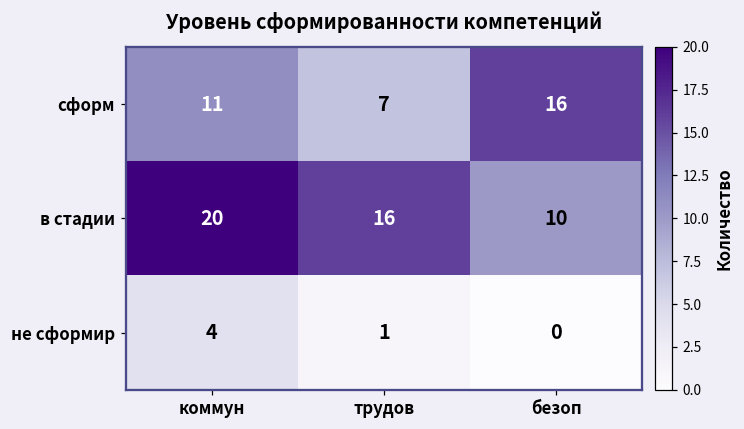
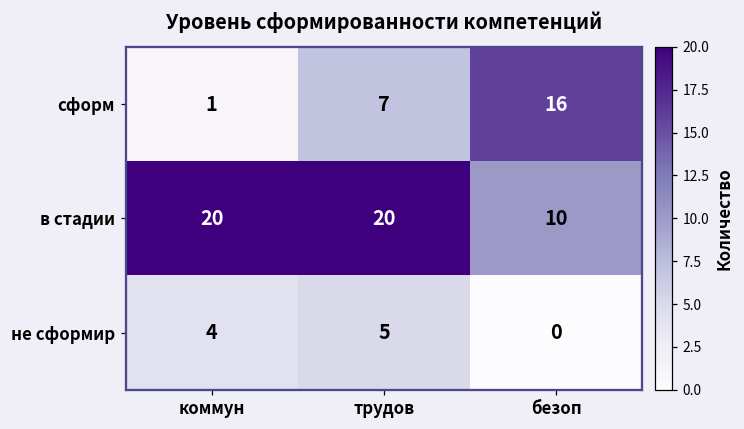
сформ, коммун: 11 -> 1
в стадии, трудов: 16 -> 20
не сформир, трудов: 1 -> 5
